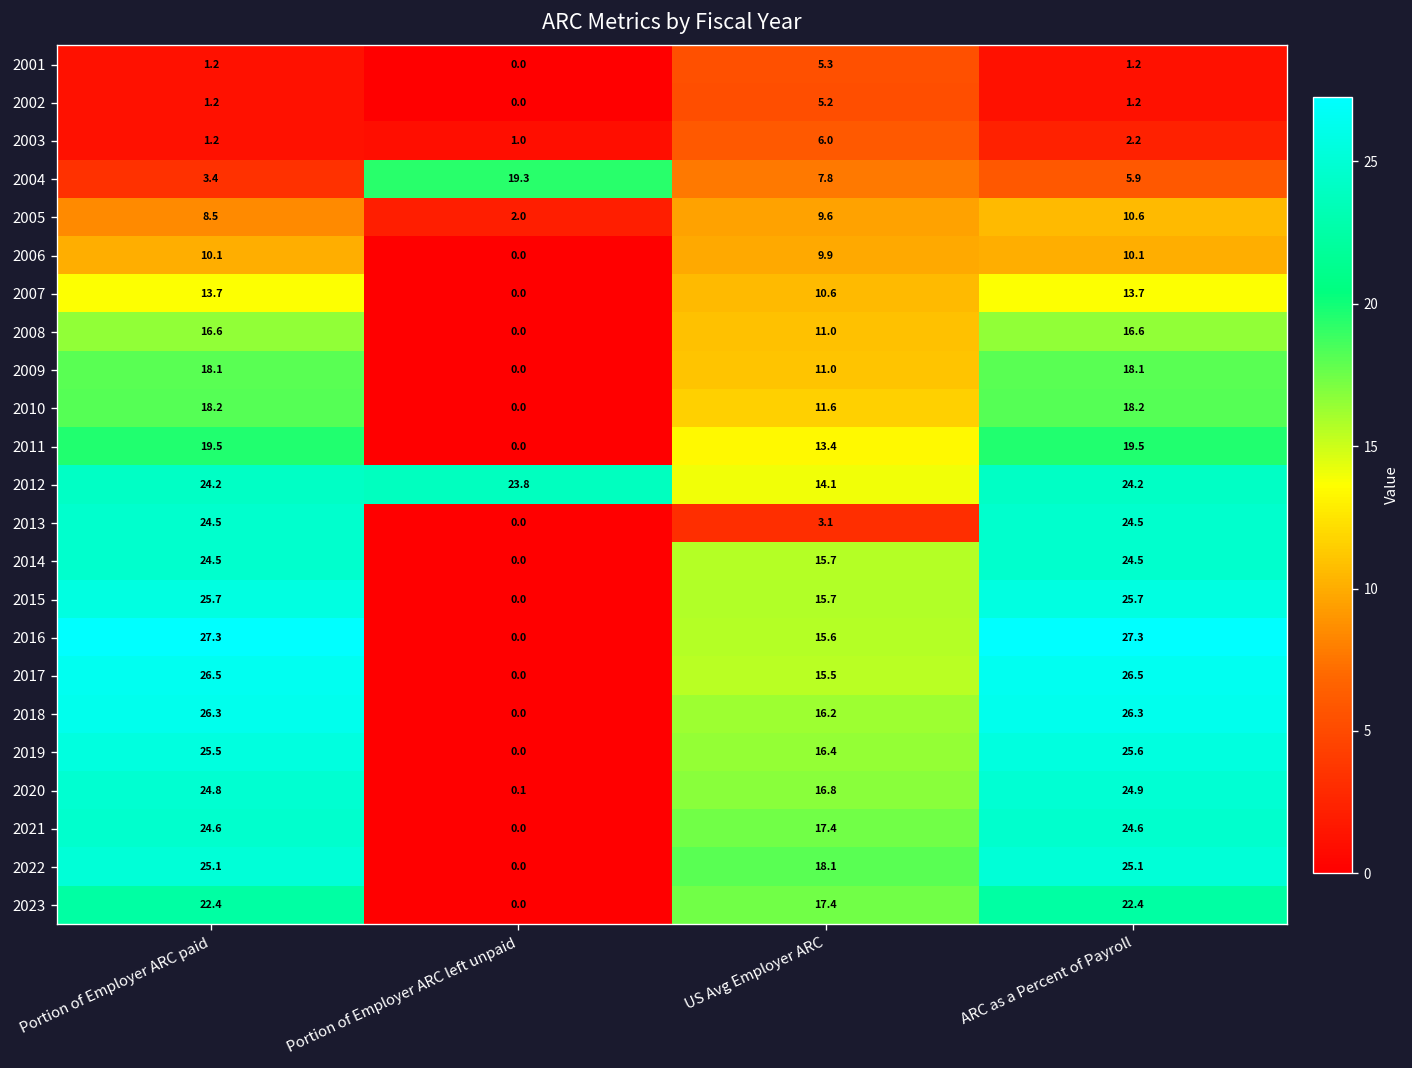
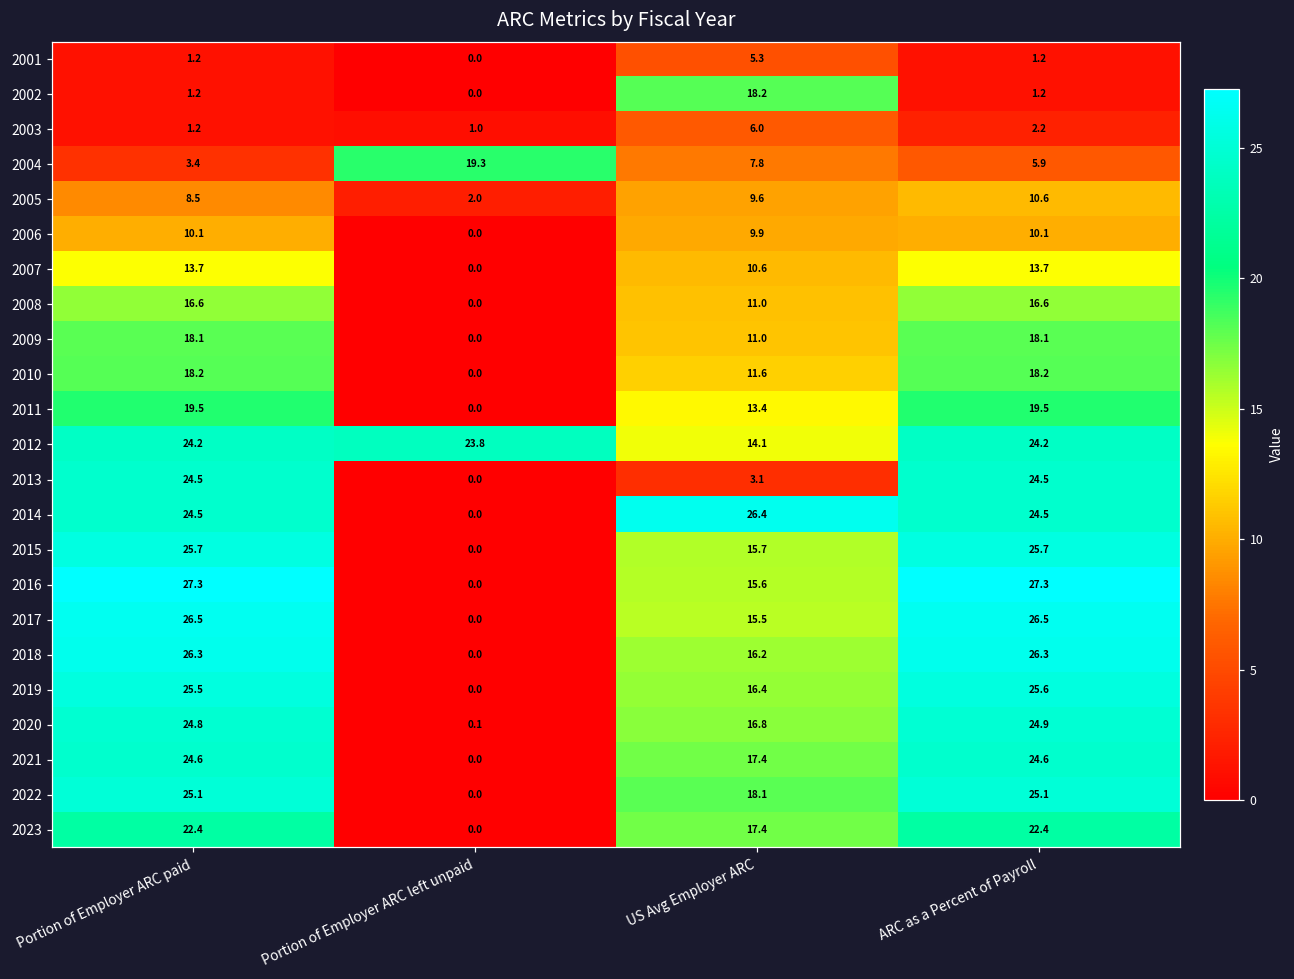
2002, US Avg Employer ARC: 5.2 -> 18.2
2014, US Avg Employer ARC: 15.7 -> 26.4
